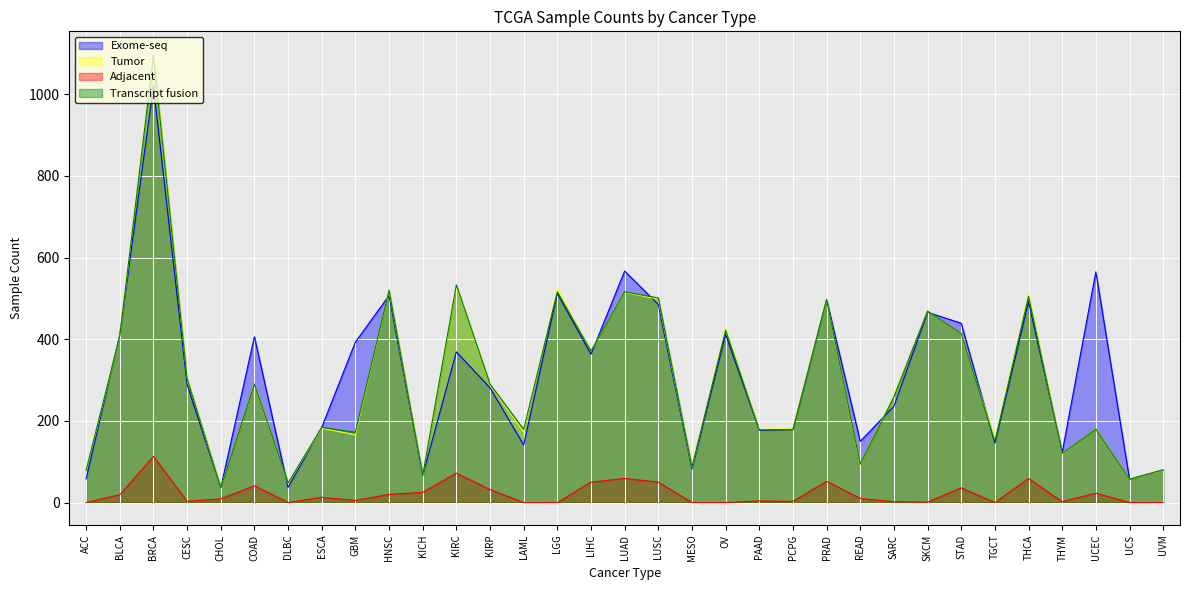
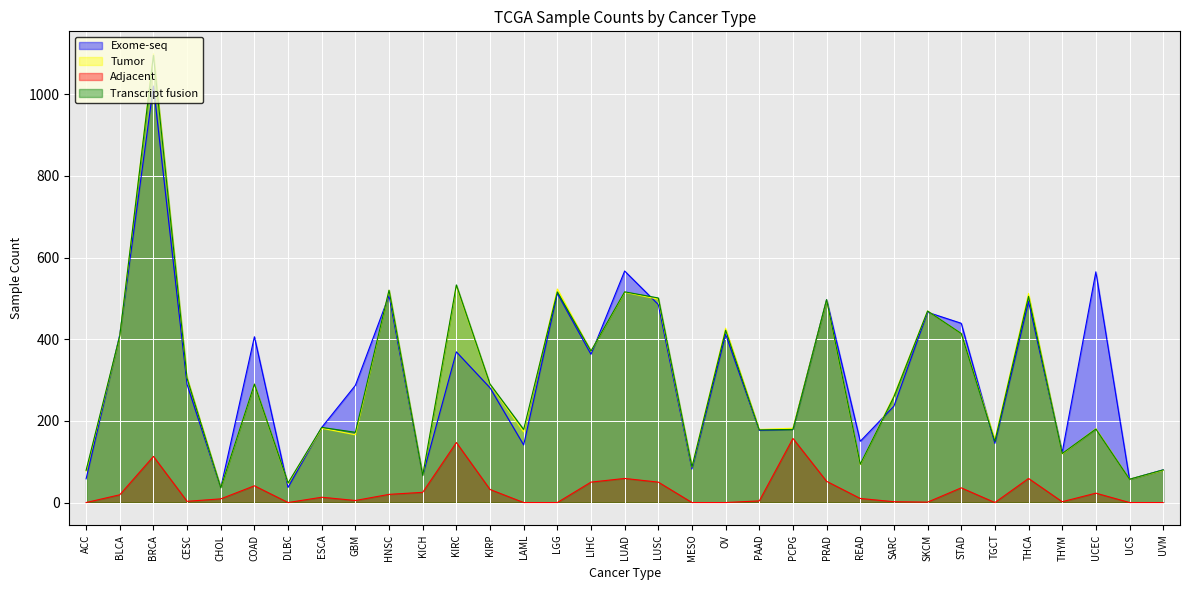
Exome-seq, GBM: 390 -> 290
Adjacent, KIRC: 70 -> 150
Adjacent, PCPG: 0 -> 160
